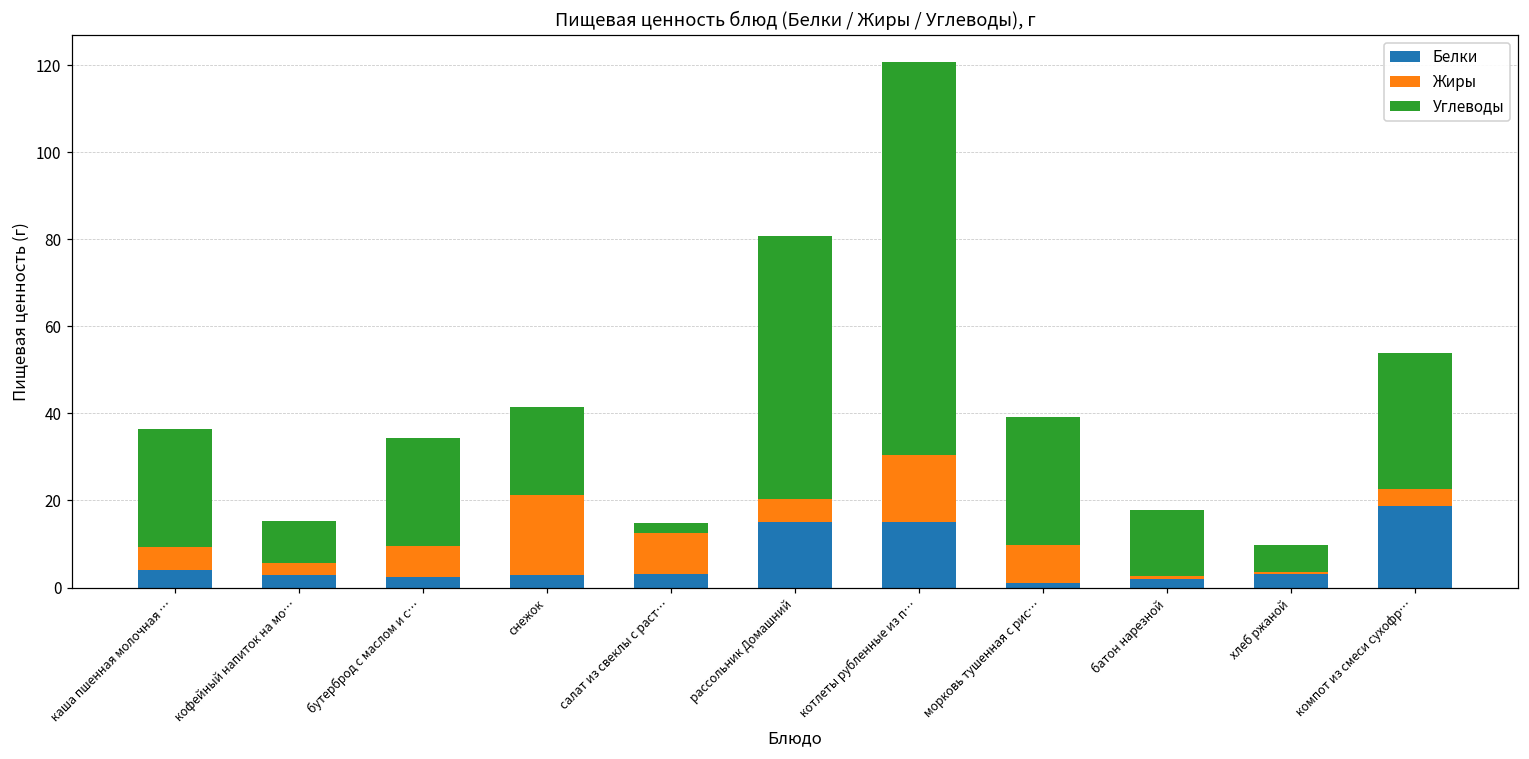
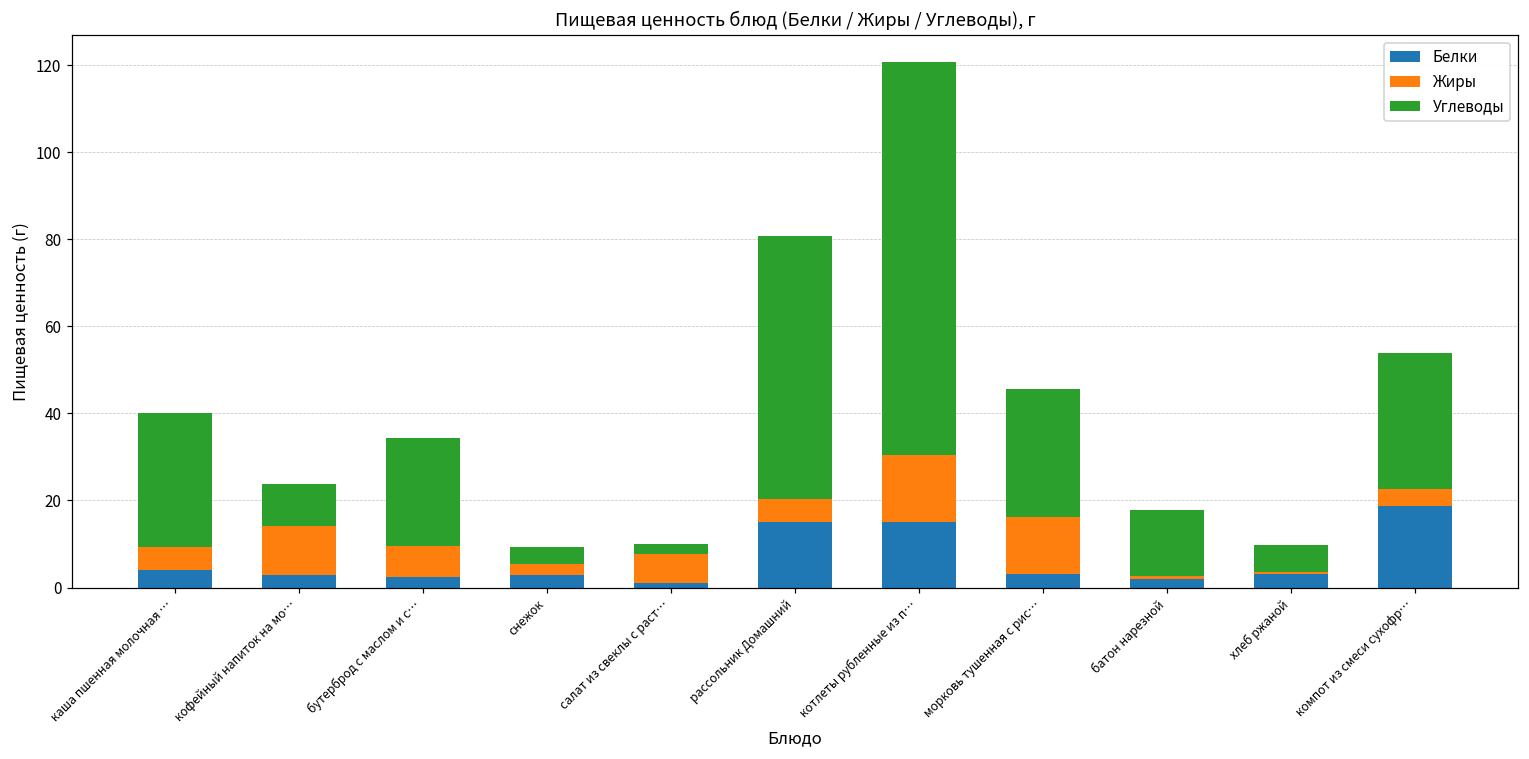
Углеводы, каша пшенная молочная …: 27 -> 31
Жиры, кофейный напиток на мо…: 3 -> 11
Жиры, снежок: 18 -> 3
Углеводы, снежок: 20 -> 4
Белки, салат из свеклы с раст…: 3 -> 1
Жиры, салат из свеклы с раст…: 9 -> 7
Белки, морковь тушенная с рис…: 1 -> 3
Жиры, морковь тушенная с рис…: 9 -> 13
